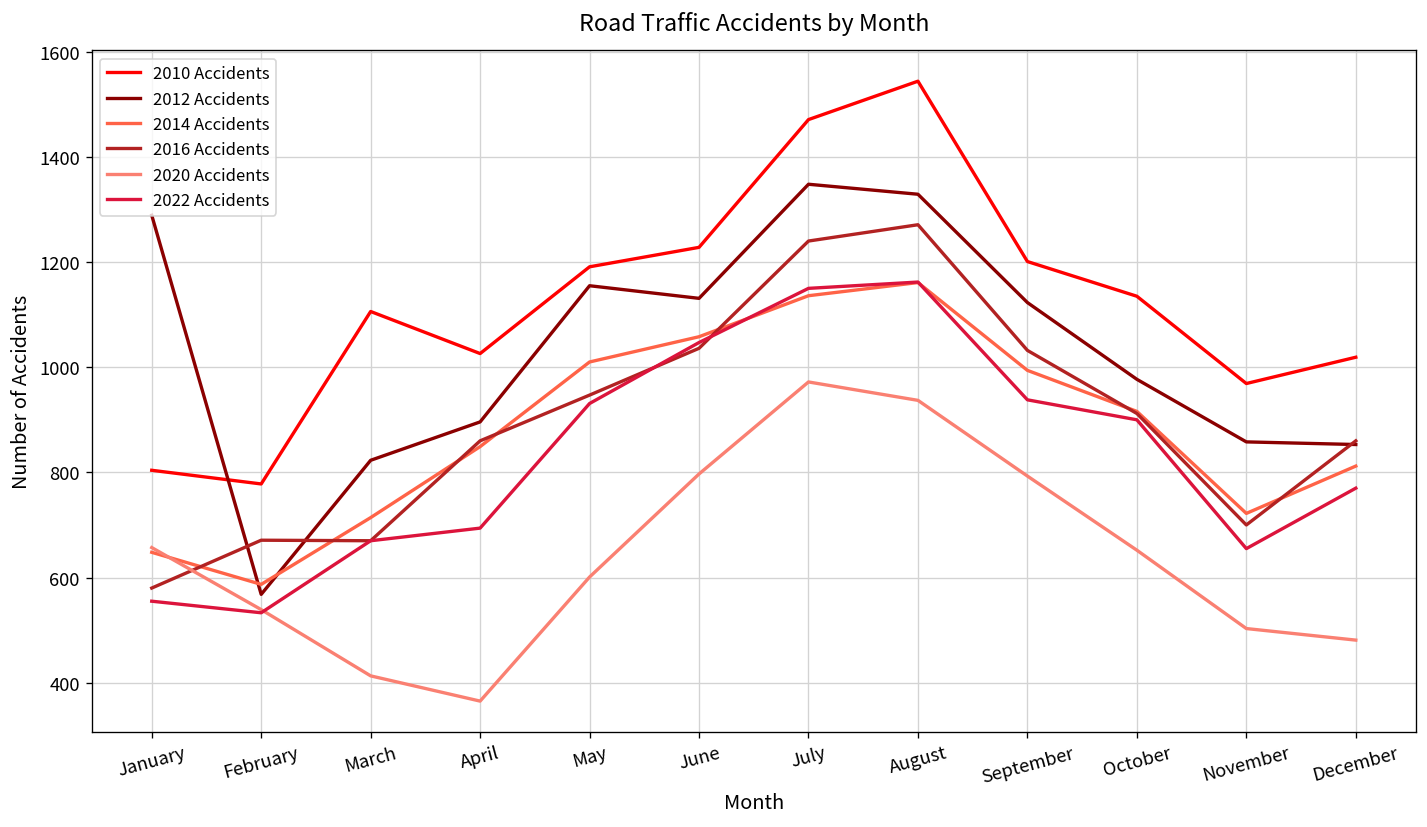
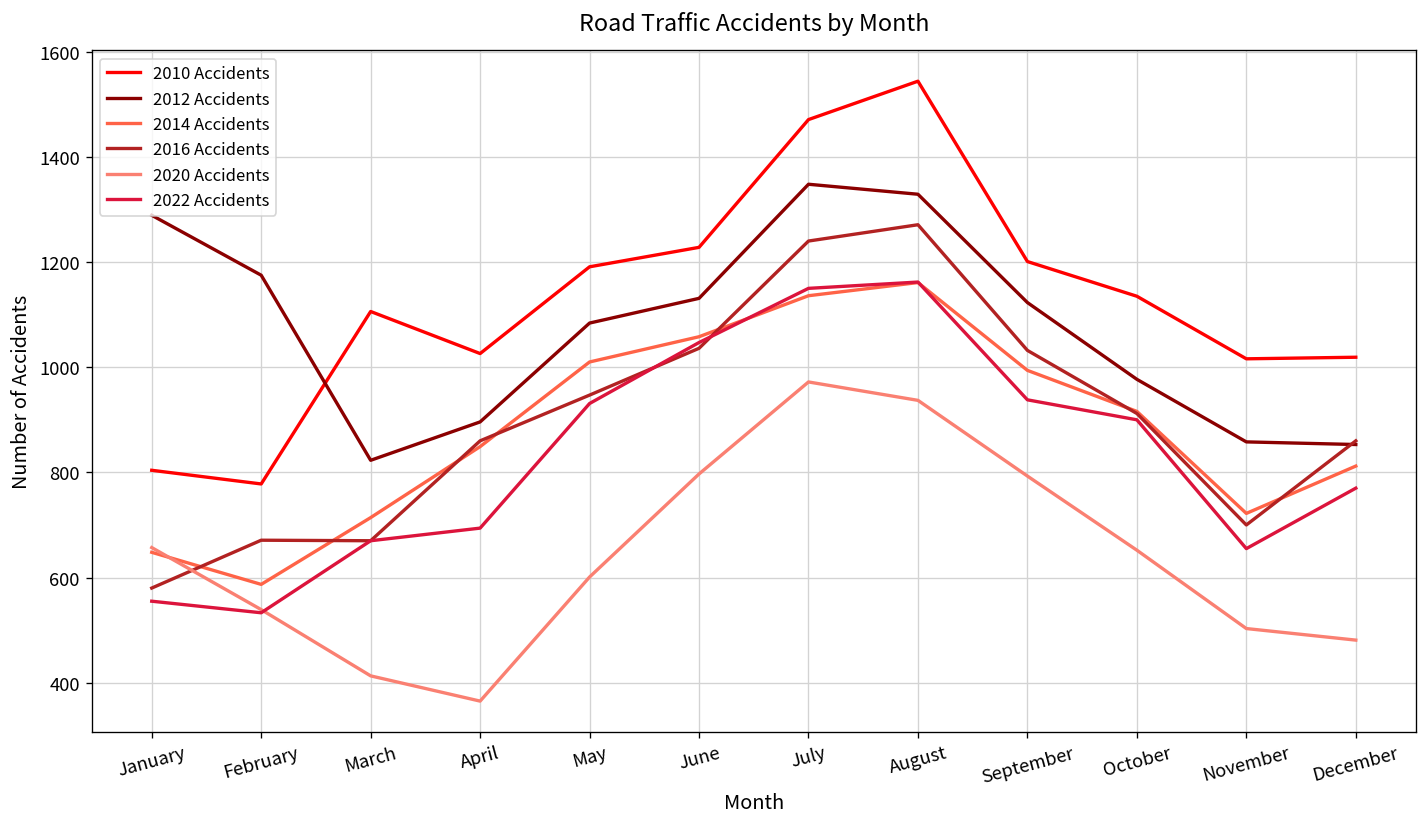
2012 Accidents, February: 570 -> 1180
2012 Accidents, May: 1160 -> 1080
2010 Accidents, November: 970 -> 1020
